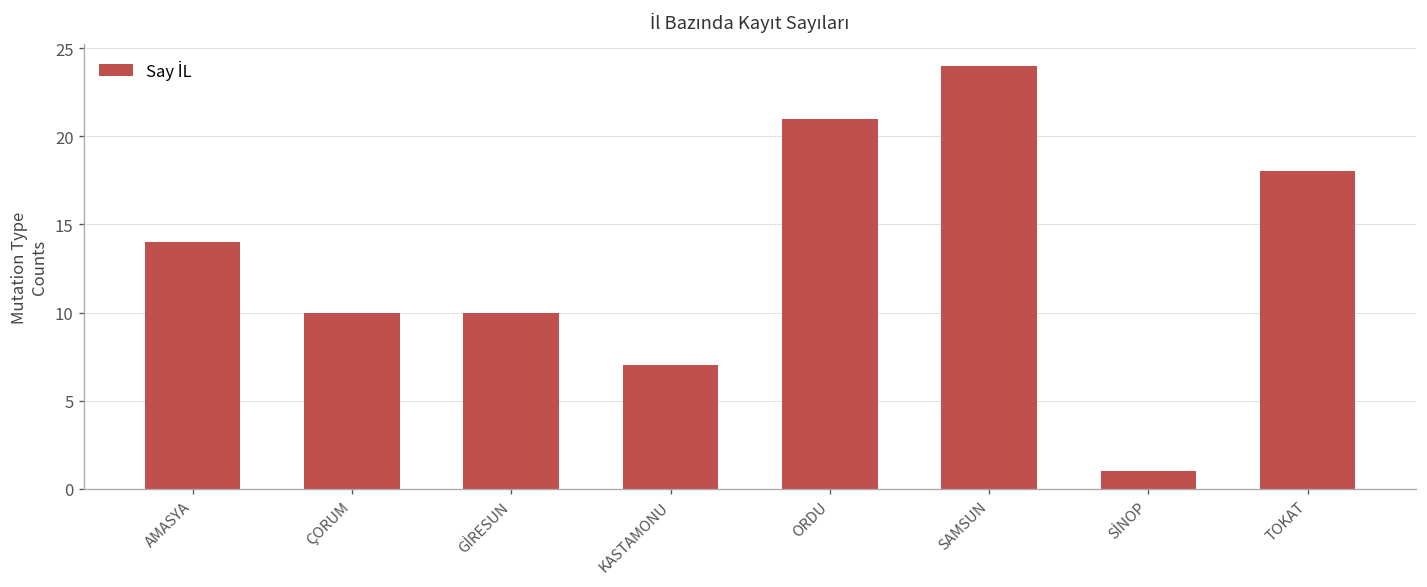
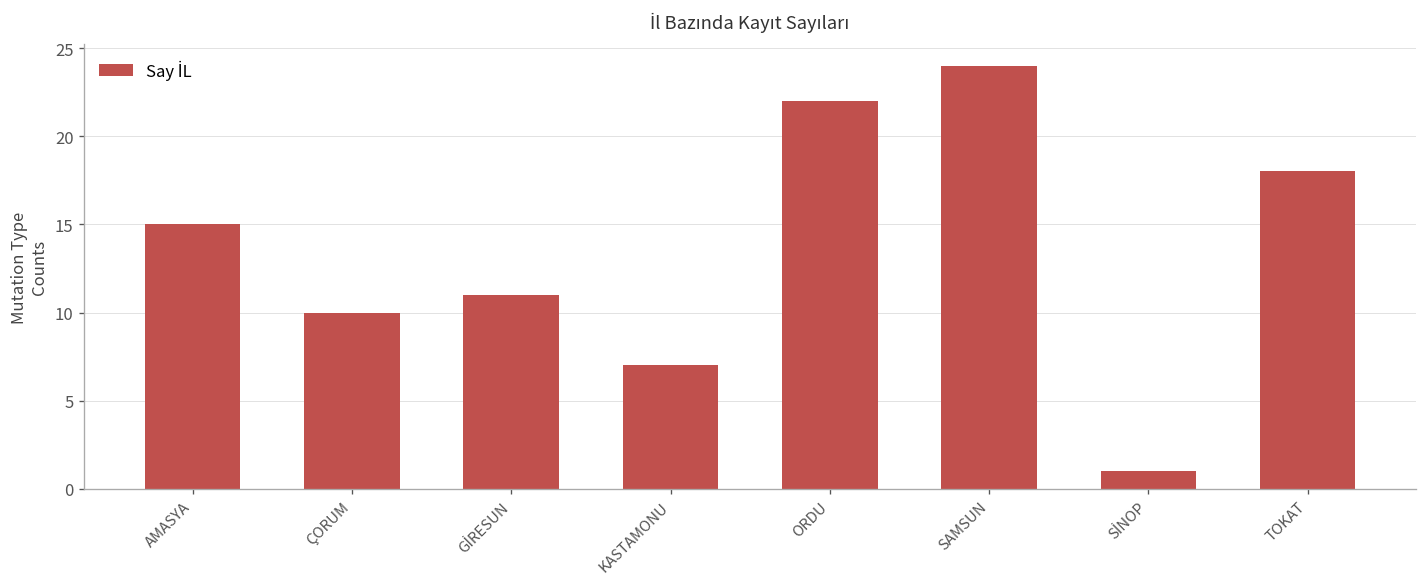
AMASYA: 14 -> 15
GİRESUN: 10 -> 11
ORDU: 21 -> 22
